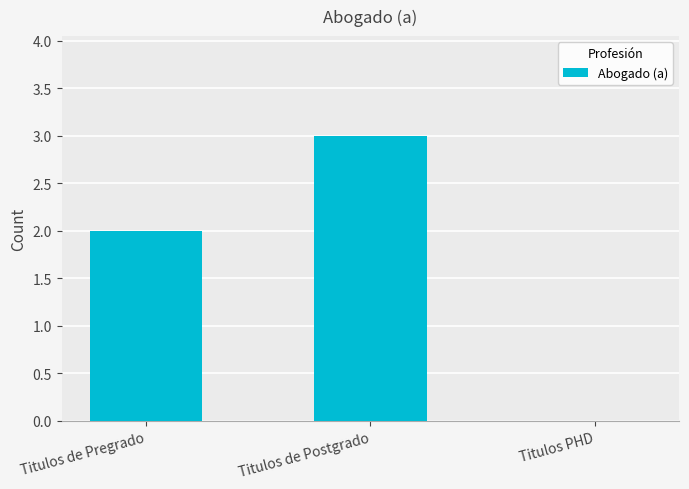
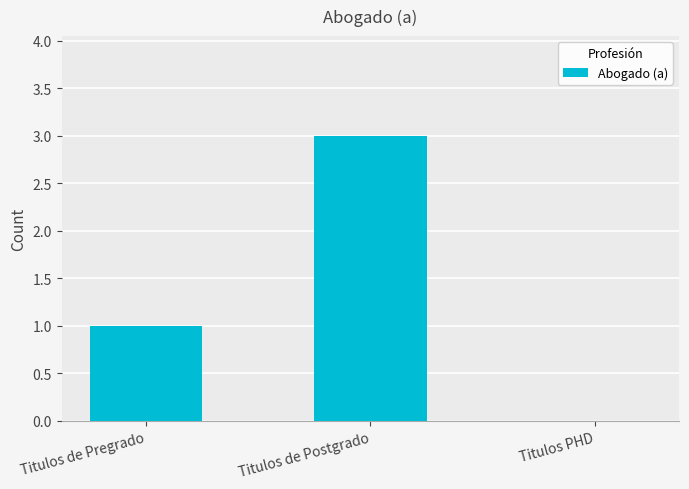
Titulos de Pregrado: 2 -> 1
